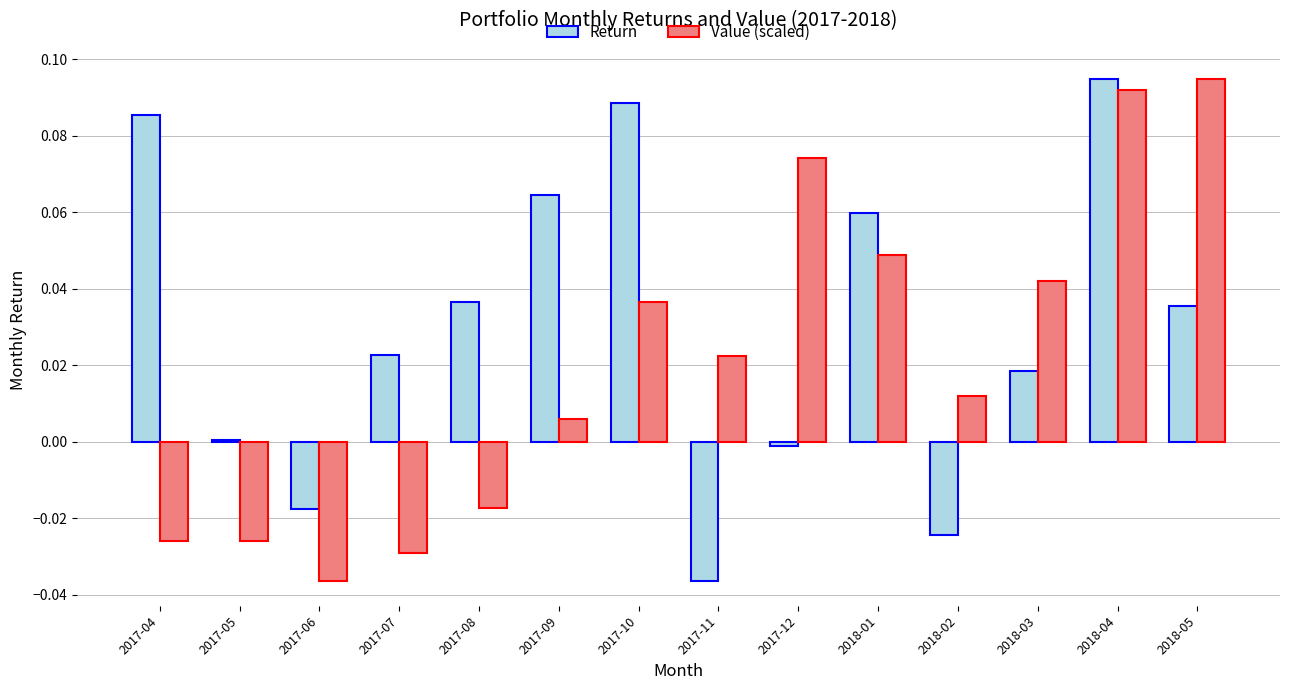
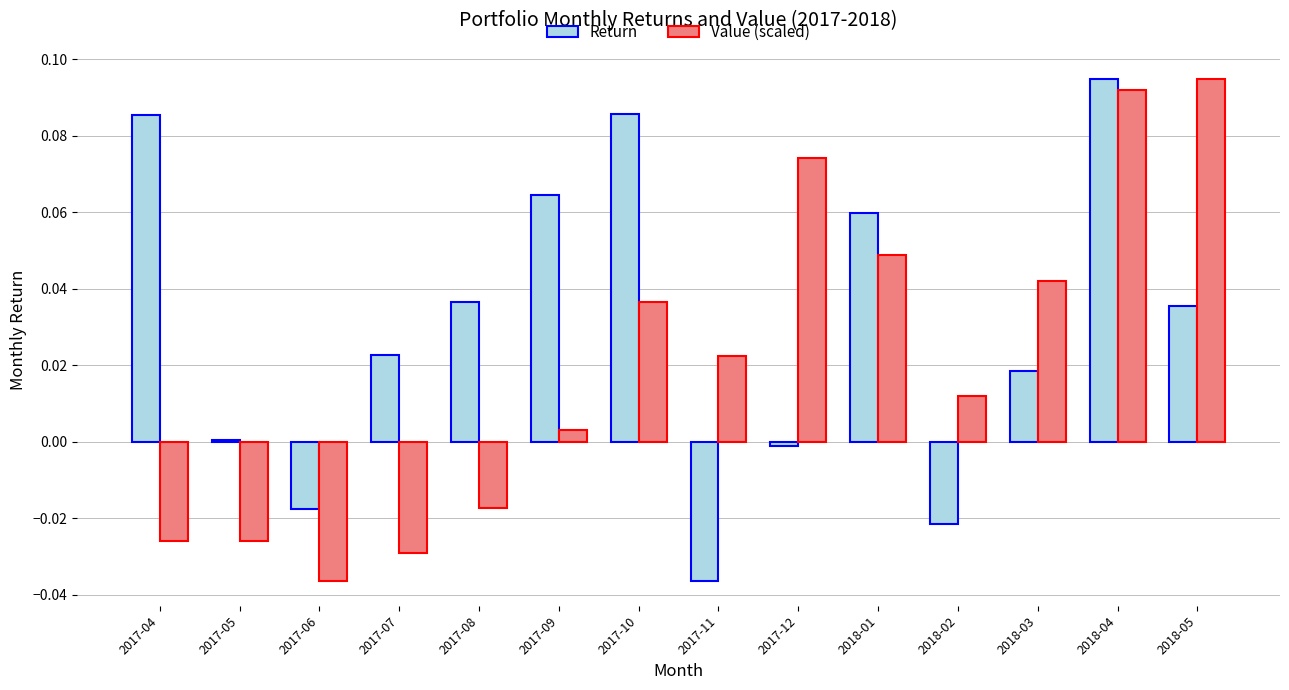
Value (scaled), 2017-09: 0.006 -> 0.003
Return, 2017-10: 0.089 -> 0.086
Return, 2018-02: -0.024 -> -0.021
